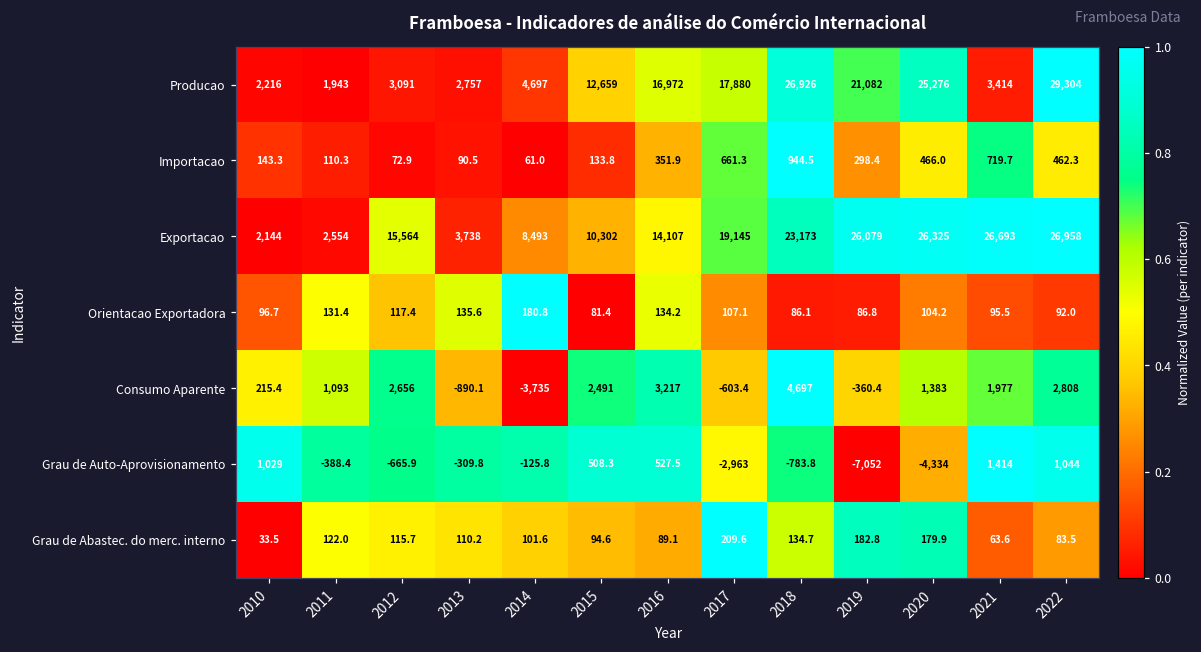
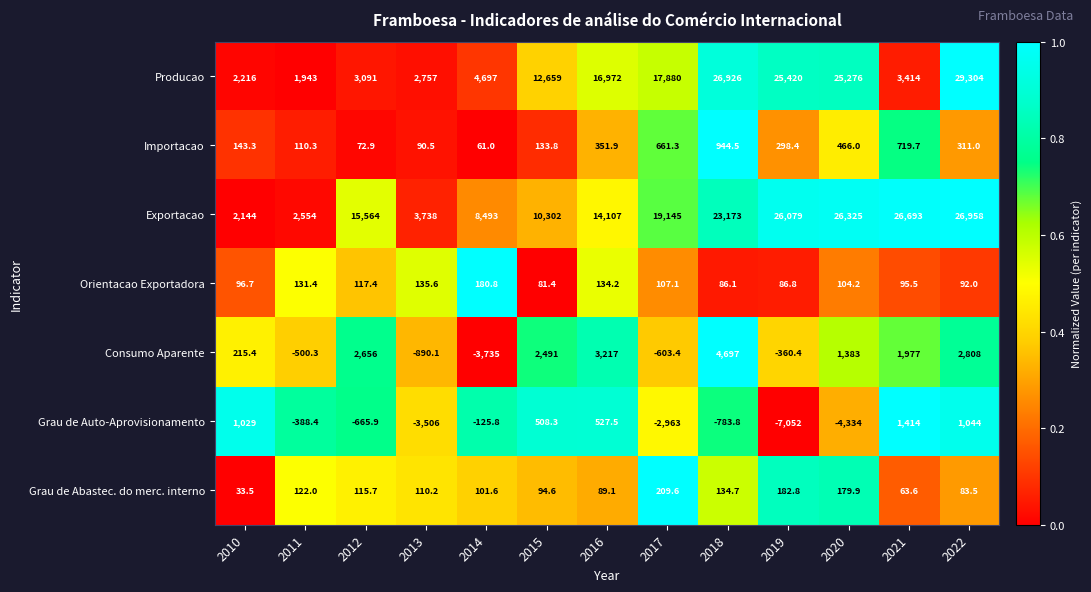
Producao, 2019: 21,082 -> 25,420
Importacao, 2022: 462.3 -> 311.0
Consumo Aparente, 2011: 1,093 -> -500.3
Grau de Auto-Aprovisionamento, 2013: -309.8 -> -3,506
